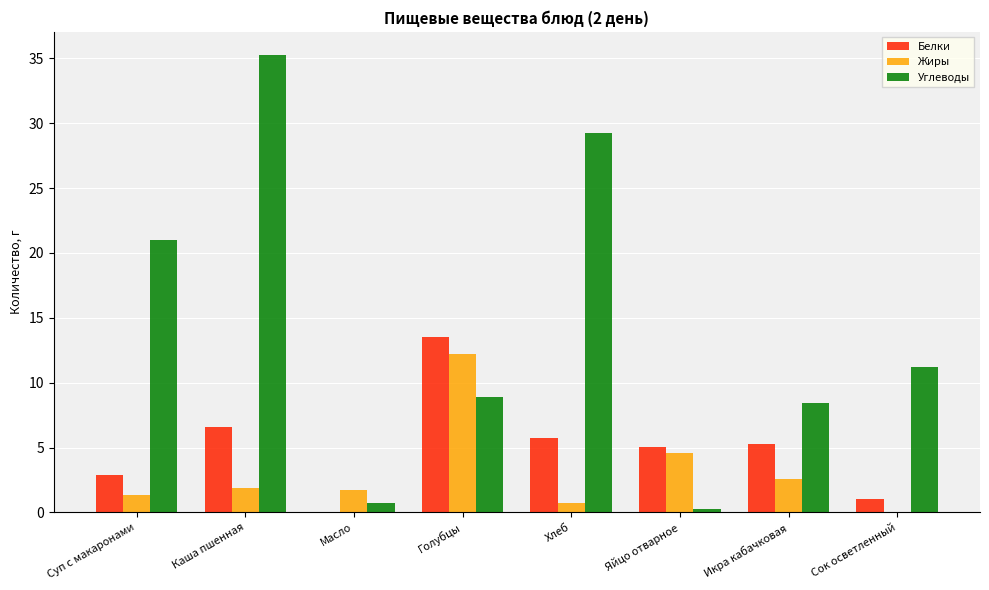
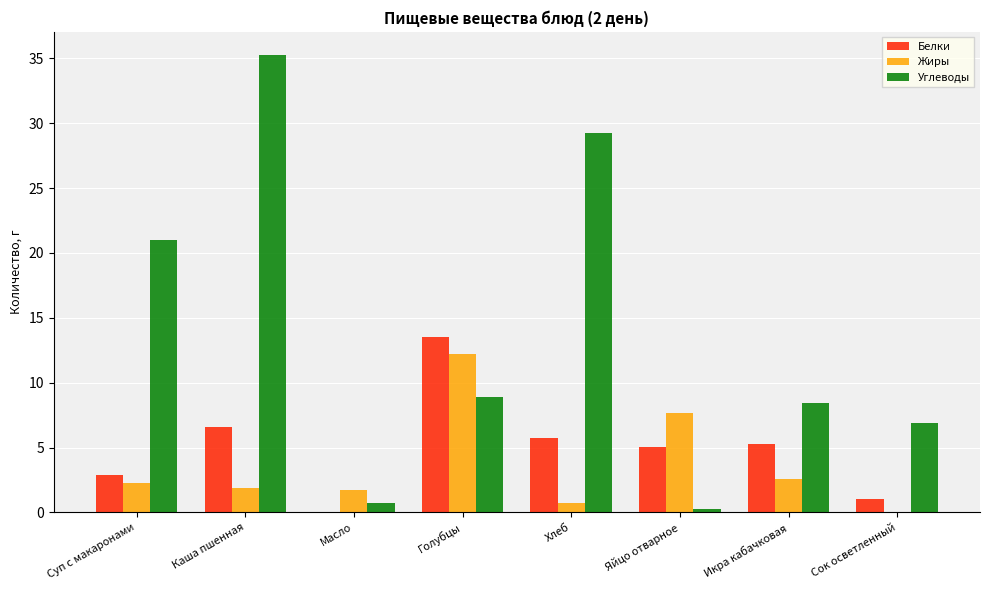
Жиры, Суп с макаронами: 1.3 -> 2.3
Жиры, Яйцо отварное: 4.6 -> 7.7
Углеводы, Сок осветленный: 11.2 -> 6.9
